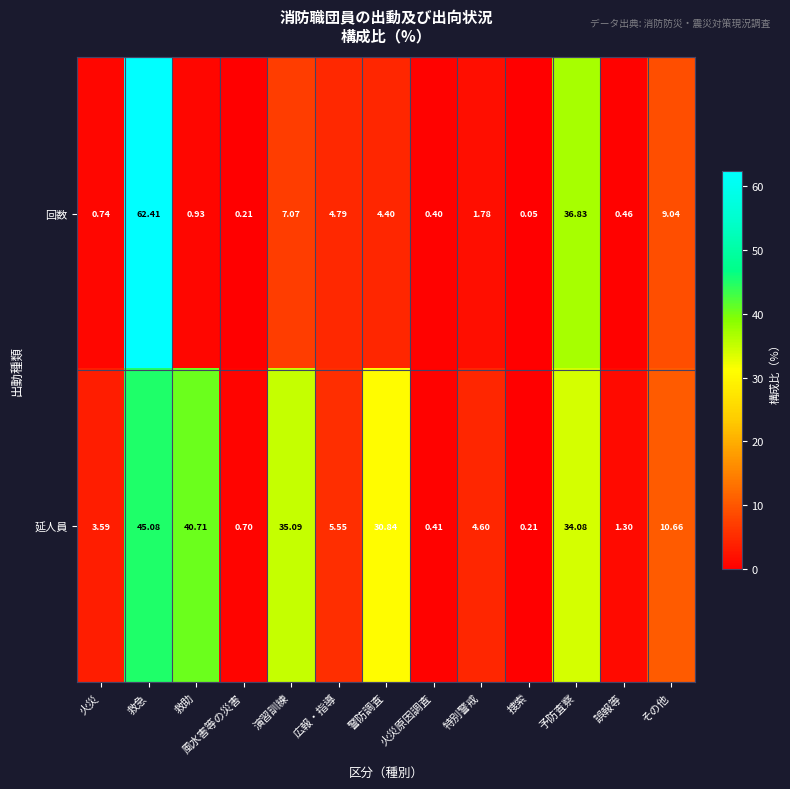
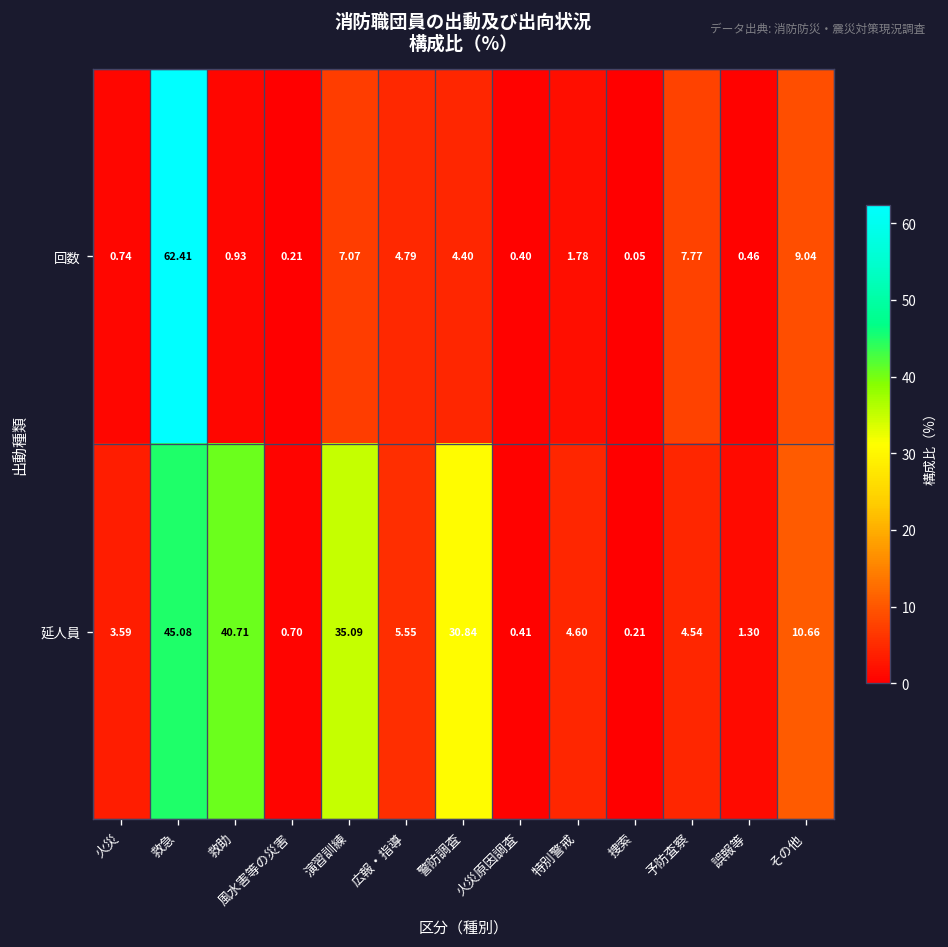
回数, 予防査察: 36.83 -> 7.77
延人員, 予防査察: 34.08 -> 4.54
